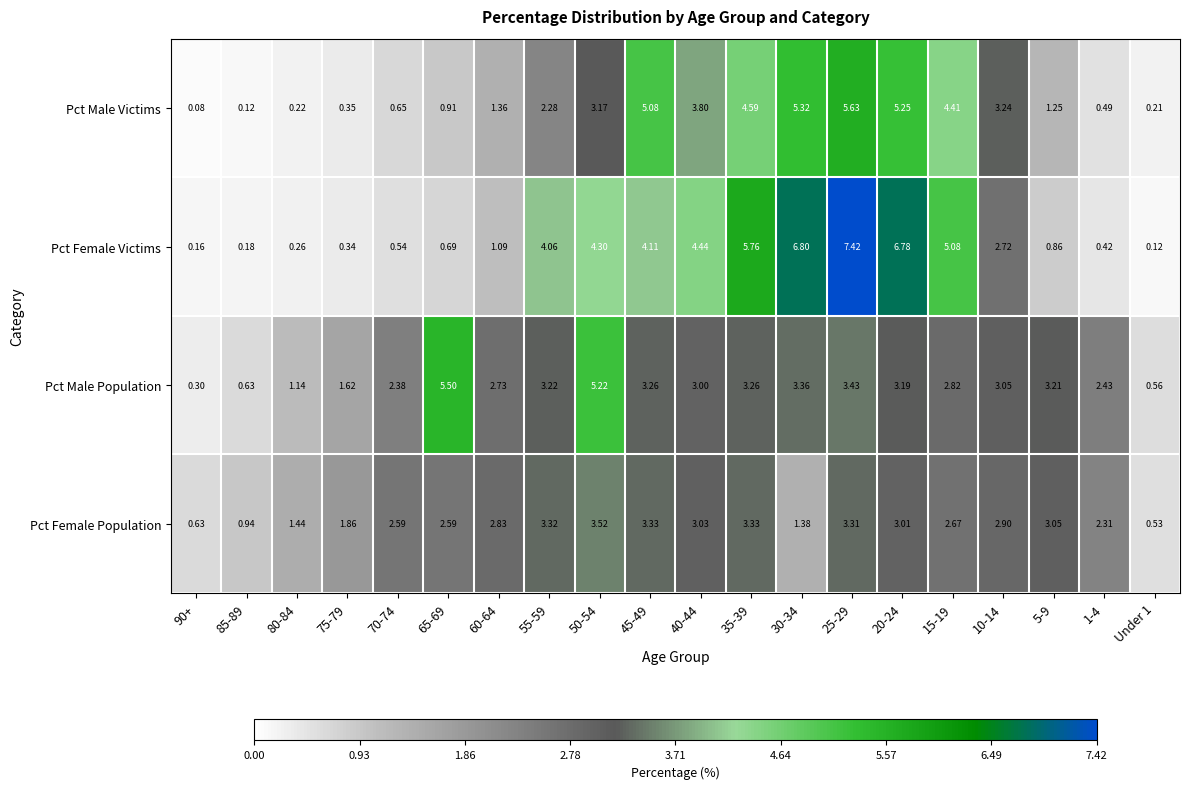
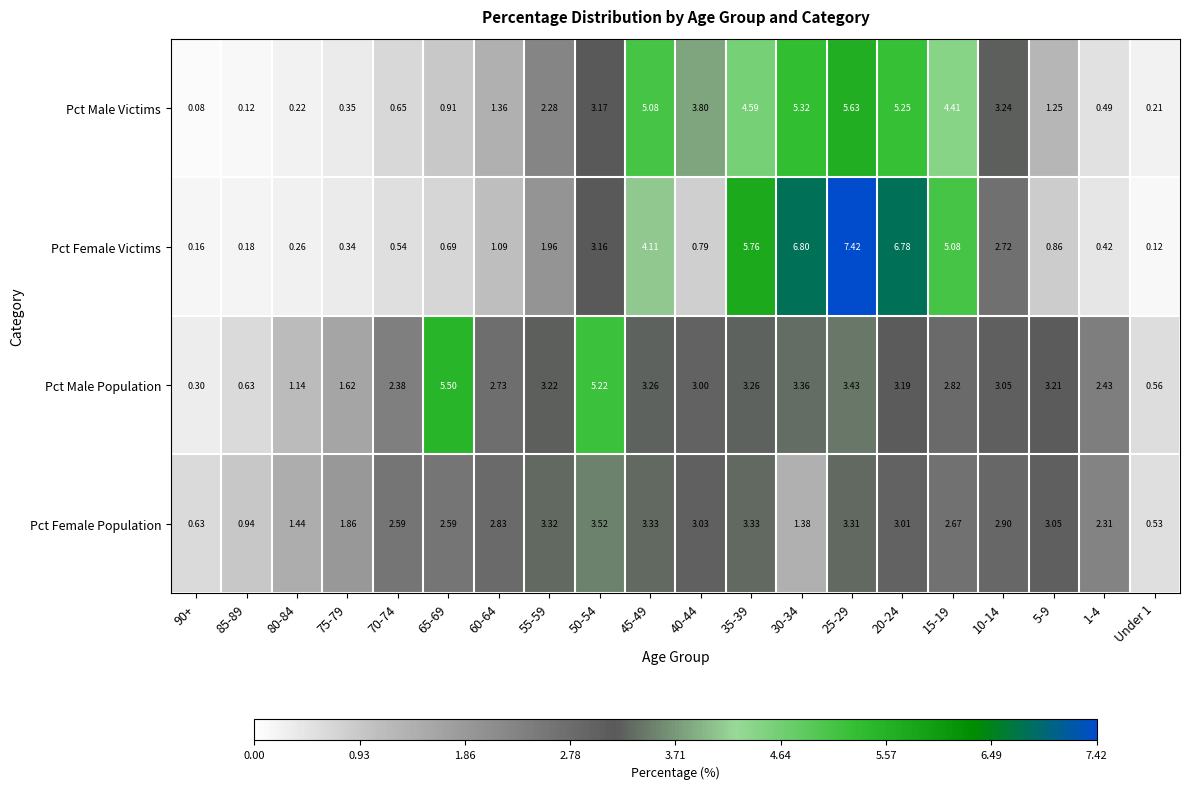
Pct Female Victims, 55-59: 4.06 -> 1.96
Pct Female Victims, 50-54: 4.30 -> 3.16
Pct Female Victims, 40-44: 4.44 -> 0.79
